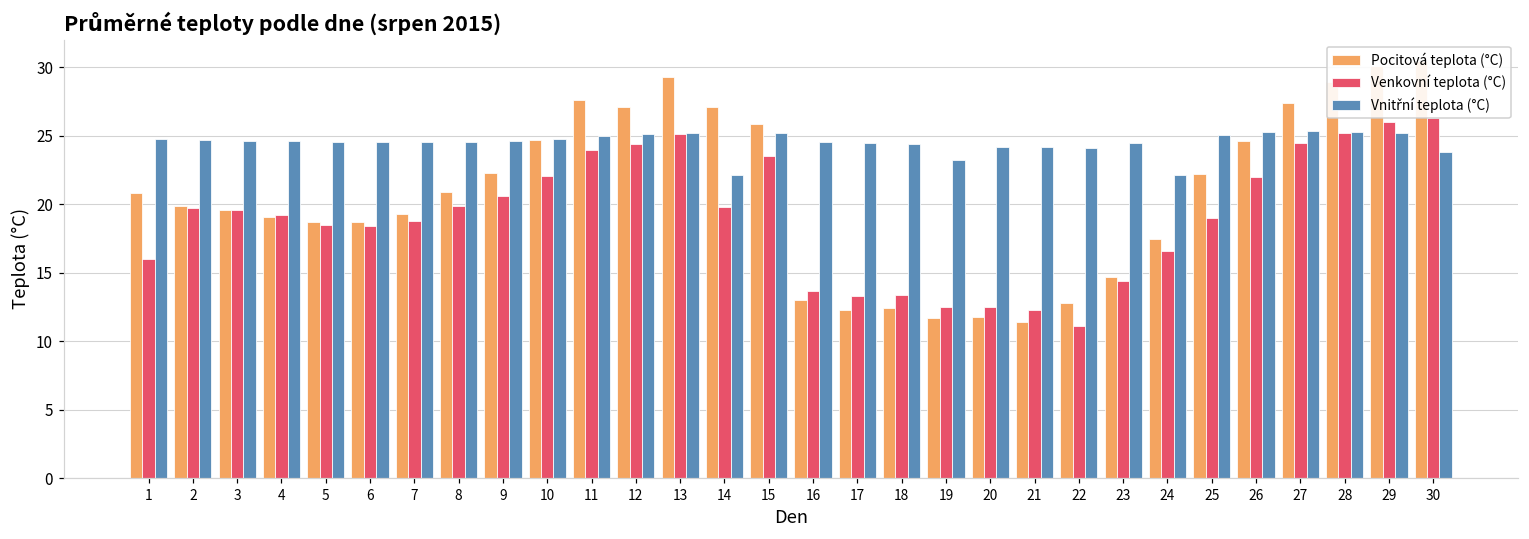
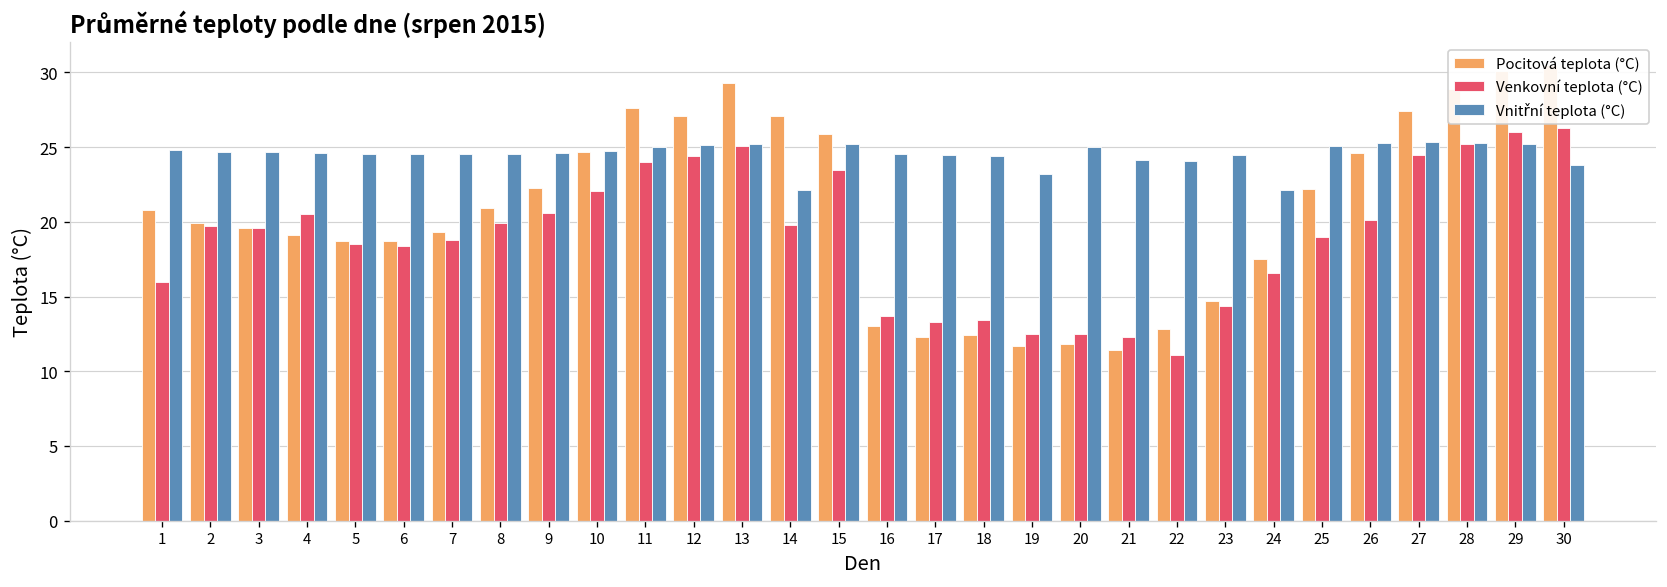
Venkovní teplota (°C), 4: 19.2 -> 20.5
Vnitřní teplota (°C), 20: 24.2 -> 25.0
Venkovní teplota (°C), 26: 22.0 -> 20.1
